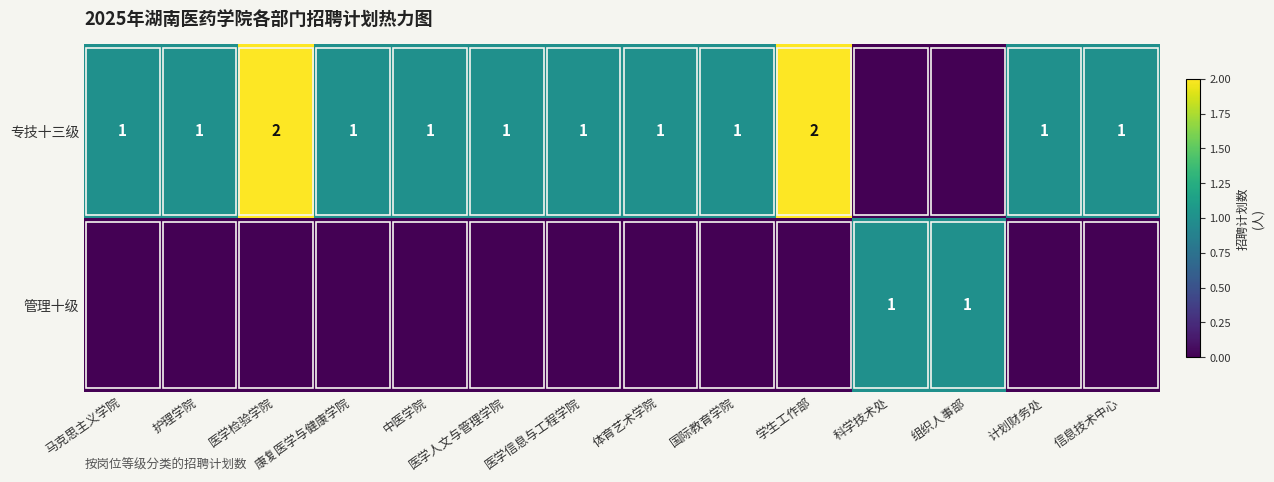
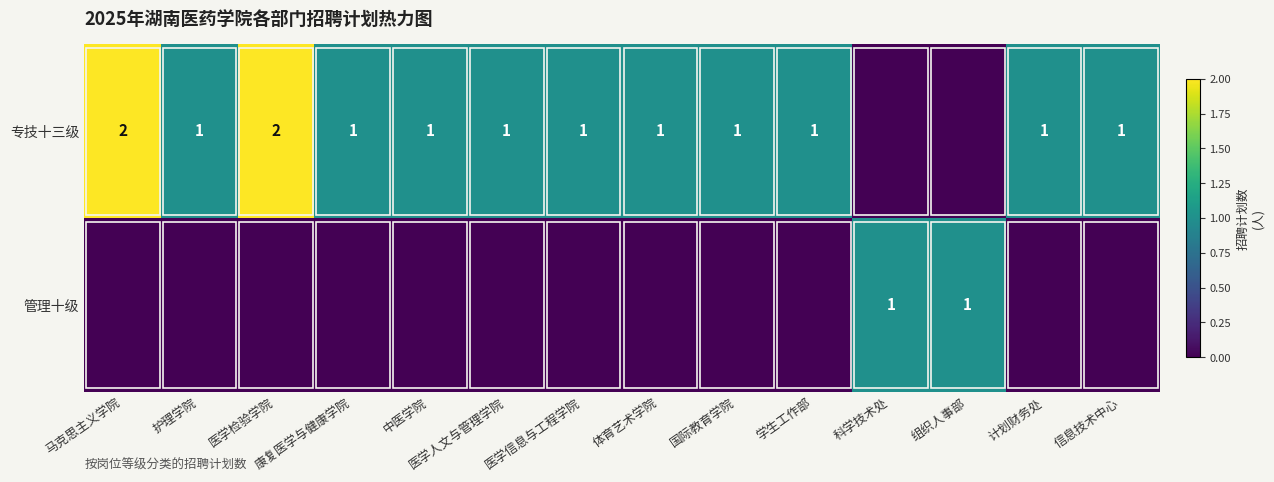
专技十三级, 马克思主义学院: 1 -> 2
专技十三级, 学生工作部: 2 -> 1
